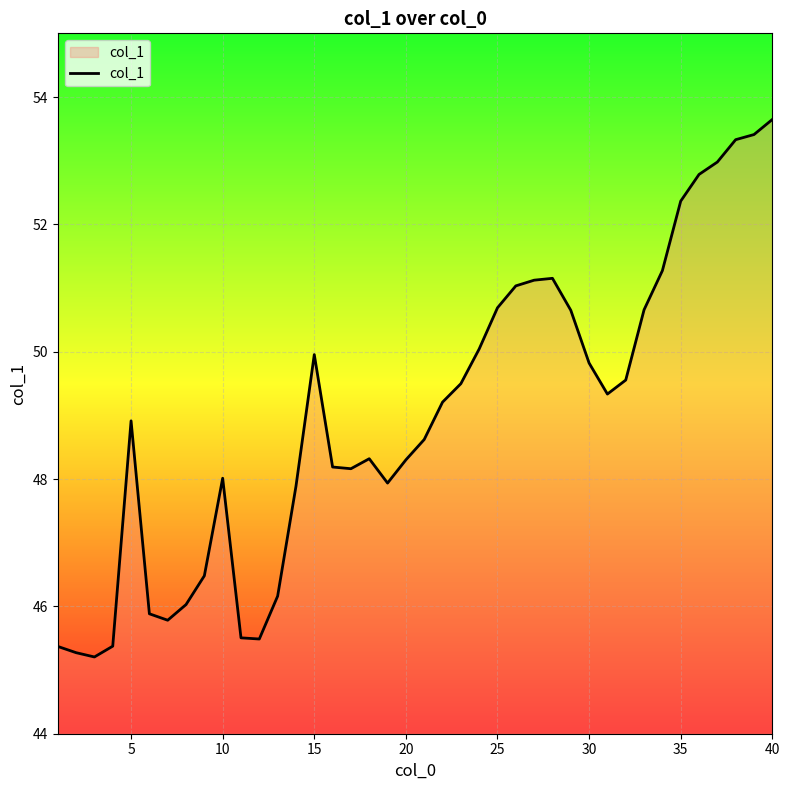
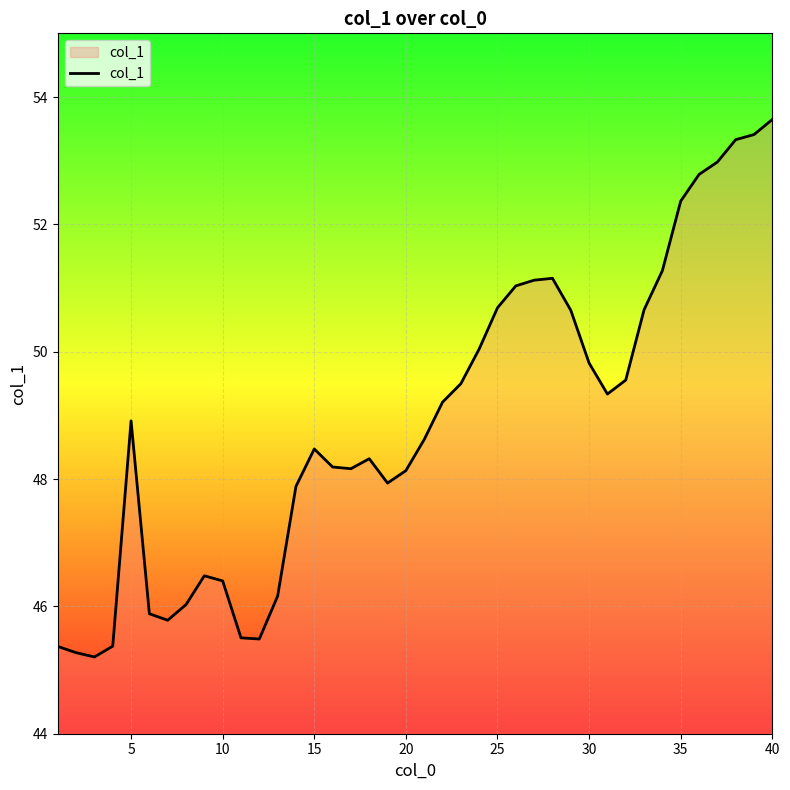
10: 48.0 -> 46.4
15: 50.0 -> 48.5
20: 48.3 -> 48.1
